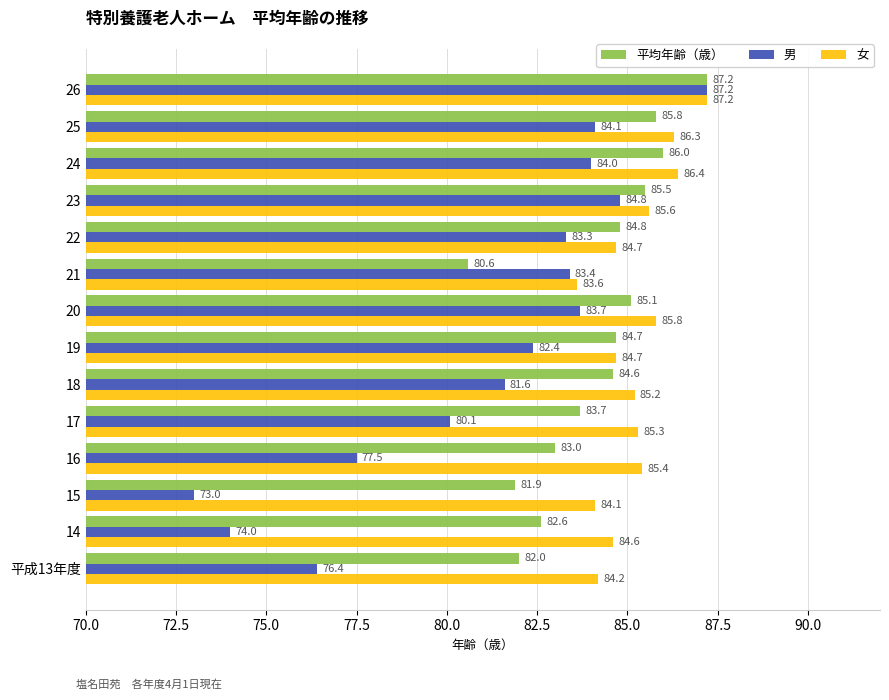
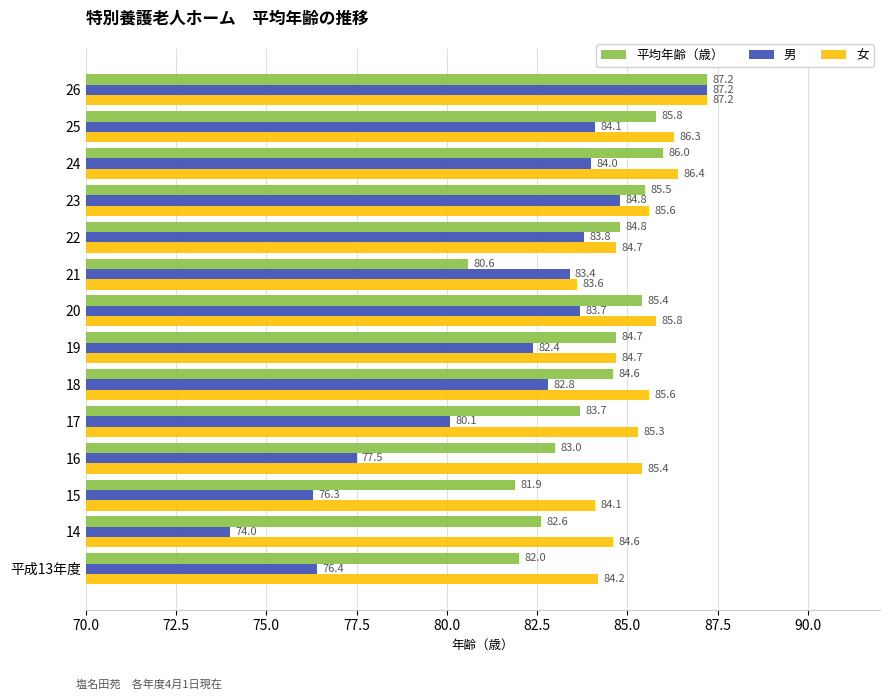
男, 22: 83.3 -> 83.8
平均年齢（歳）, 20: 85.1 -> 85.4
男, 18: 81.6 -> 82.8
女, 18: 85.2 -> 85.6
男, 15: 73.0 -> 76.3
